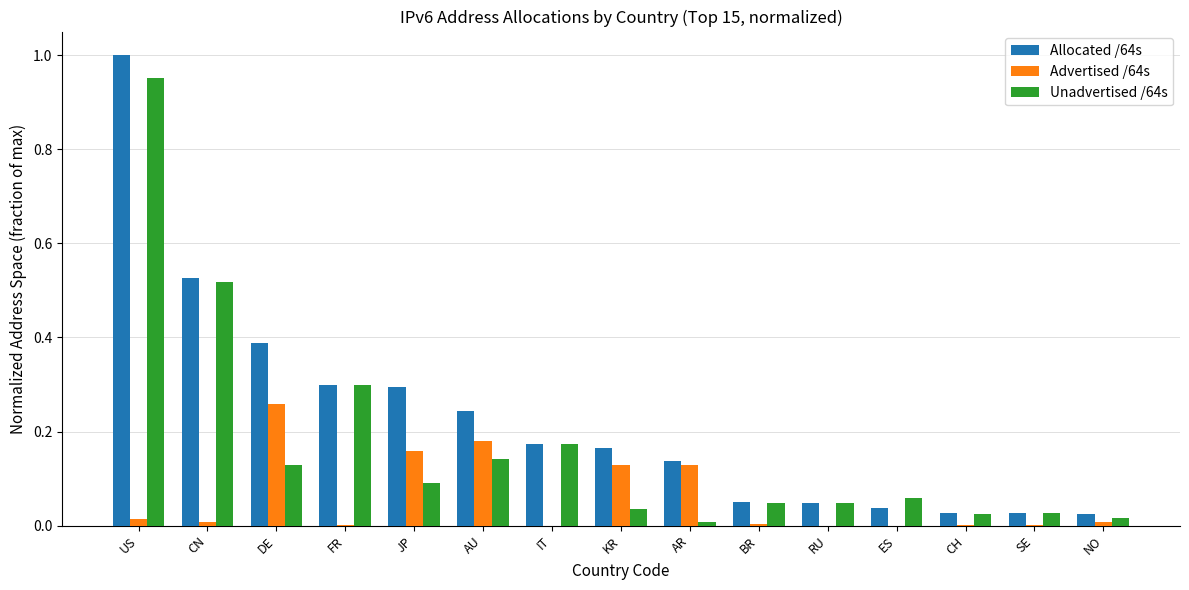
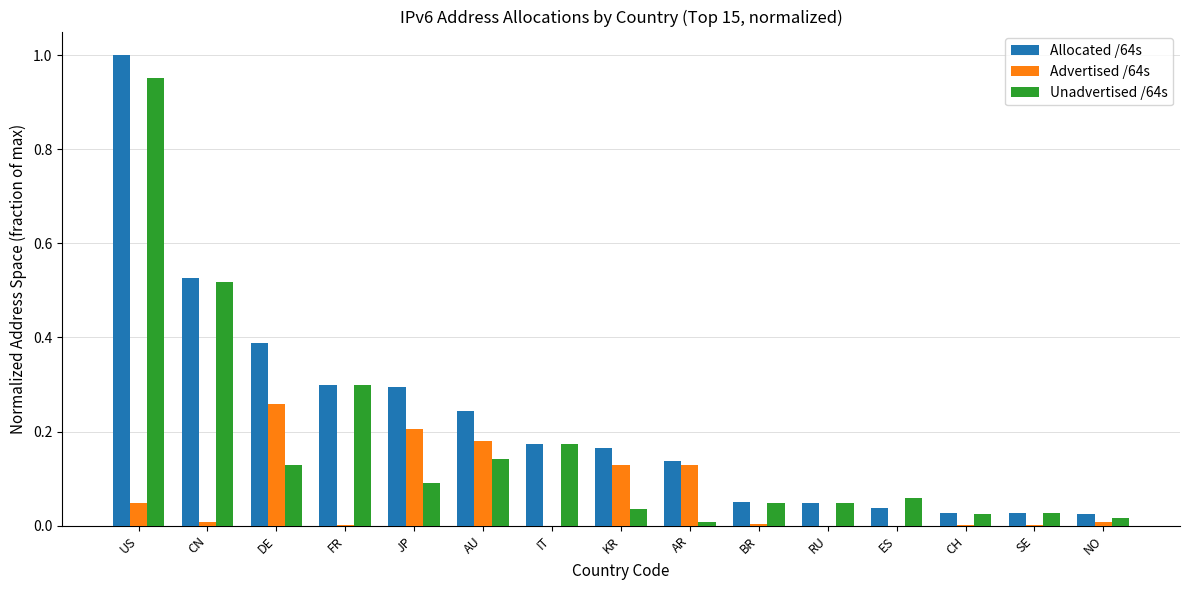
Advertised /64s, US: 0.01 -> 0.05
Advertised /64s, JP: 0.16 -> 0.20
